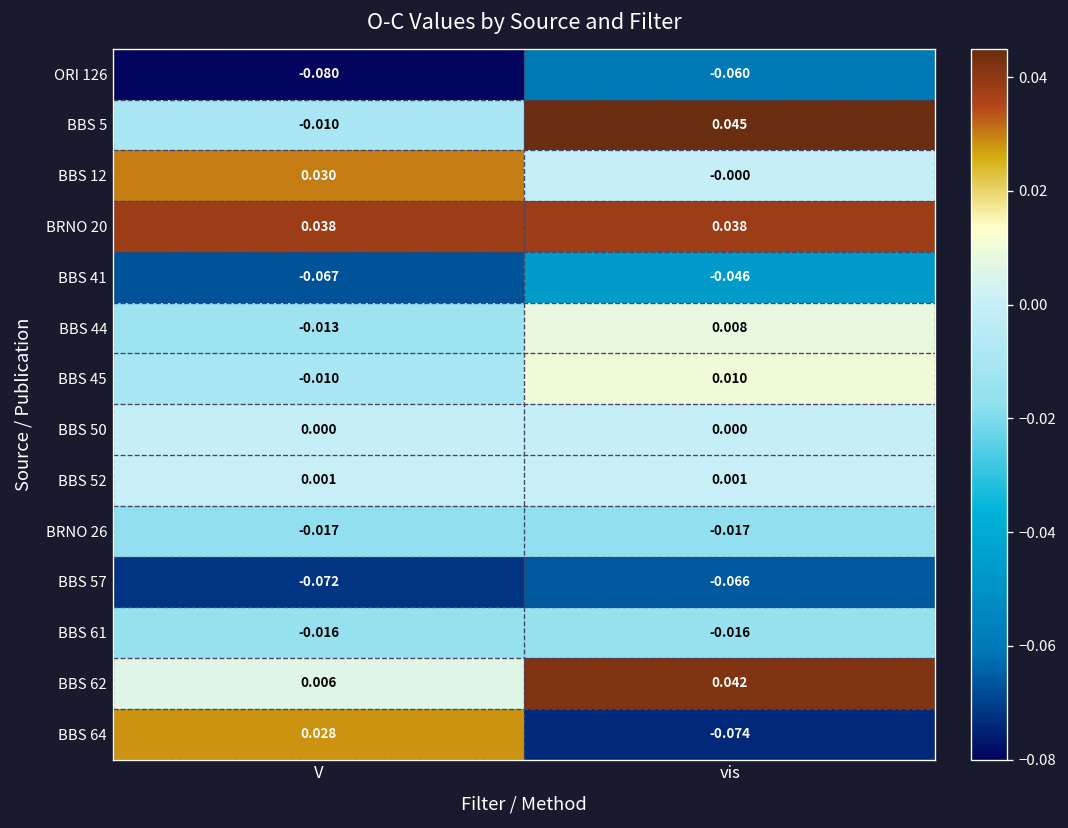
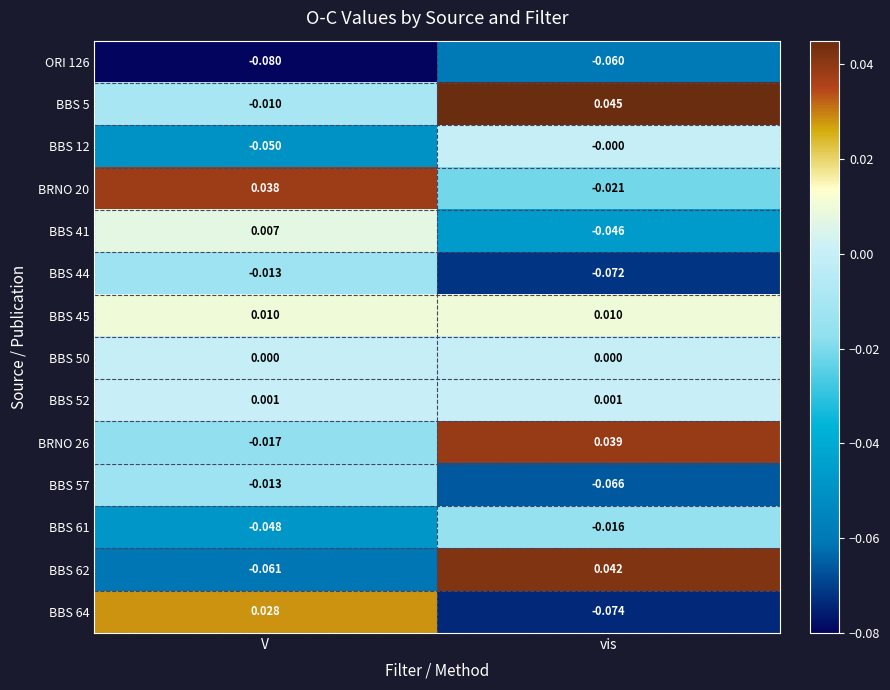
BBS 12, V: 0.030 -> -0.050
BRNO 20, vis: 0.038 -> -0.021
BBS 41, V: -0.067 -> 0.007
BBS 44, vis: 0.008 -> -0.072
BBS 45, V: -0.010 -> 0.010
BRNO 26, vis: -0.017 -> 0.039
BBS 57, V: -0.072 -> -0.013
BBS 61, V: -0.016 -> -0.048
BBS 62, V: 0.006 -> -0.061
